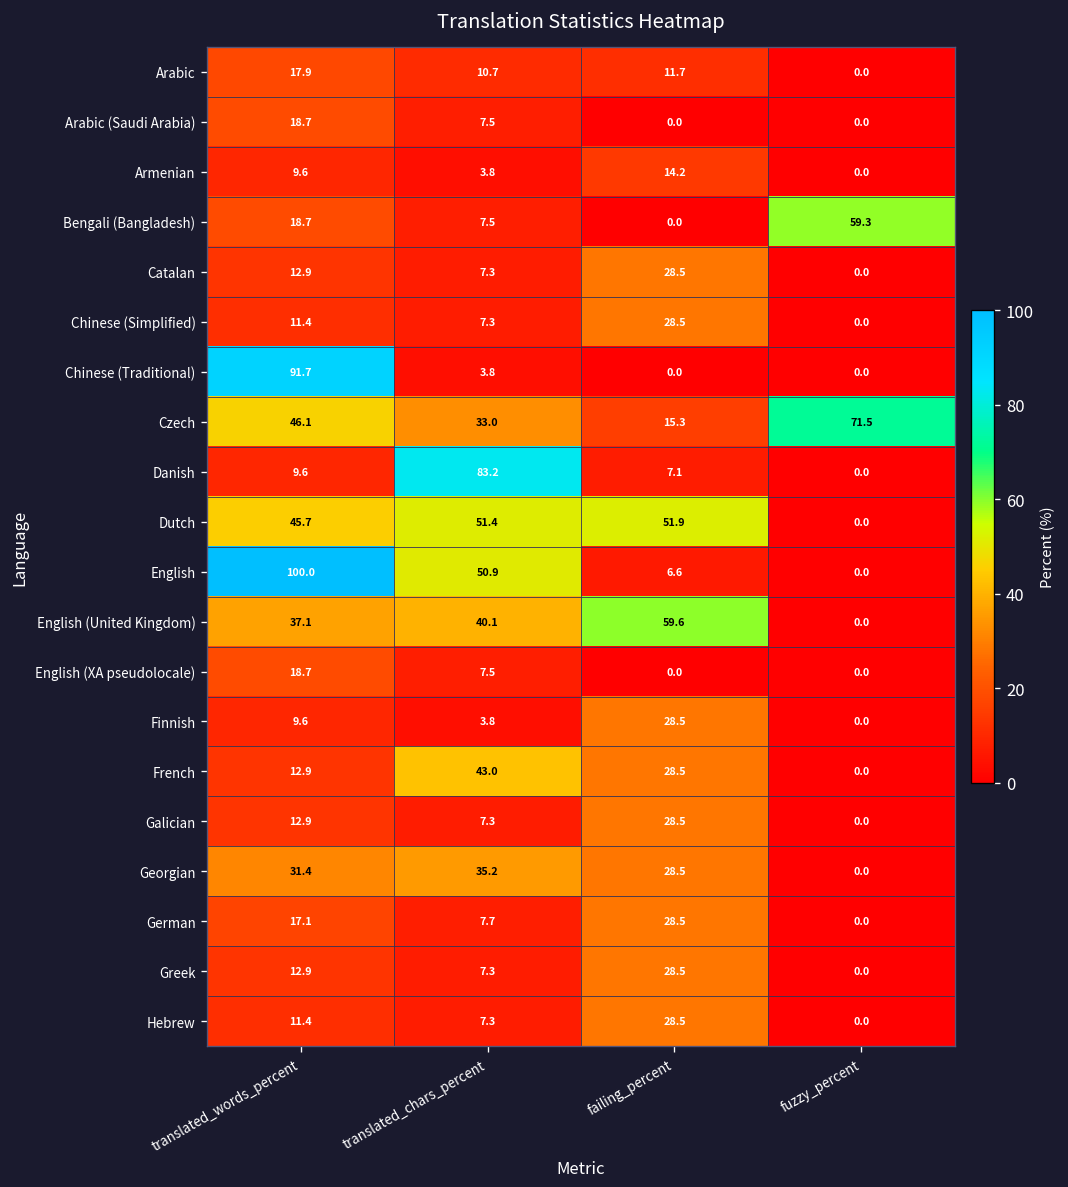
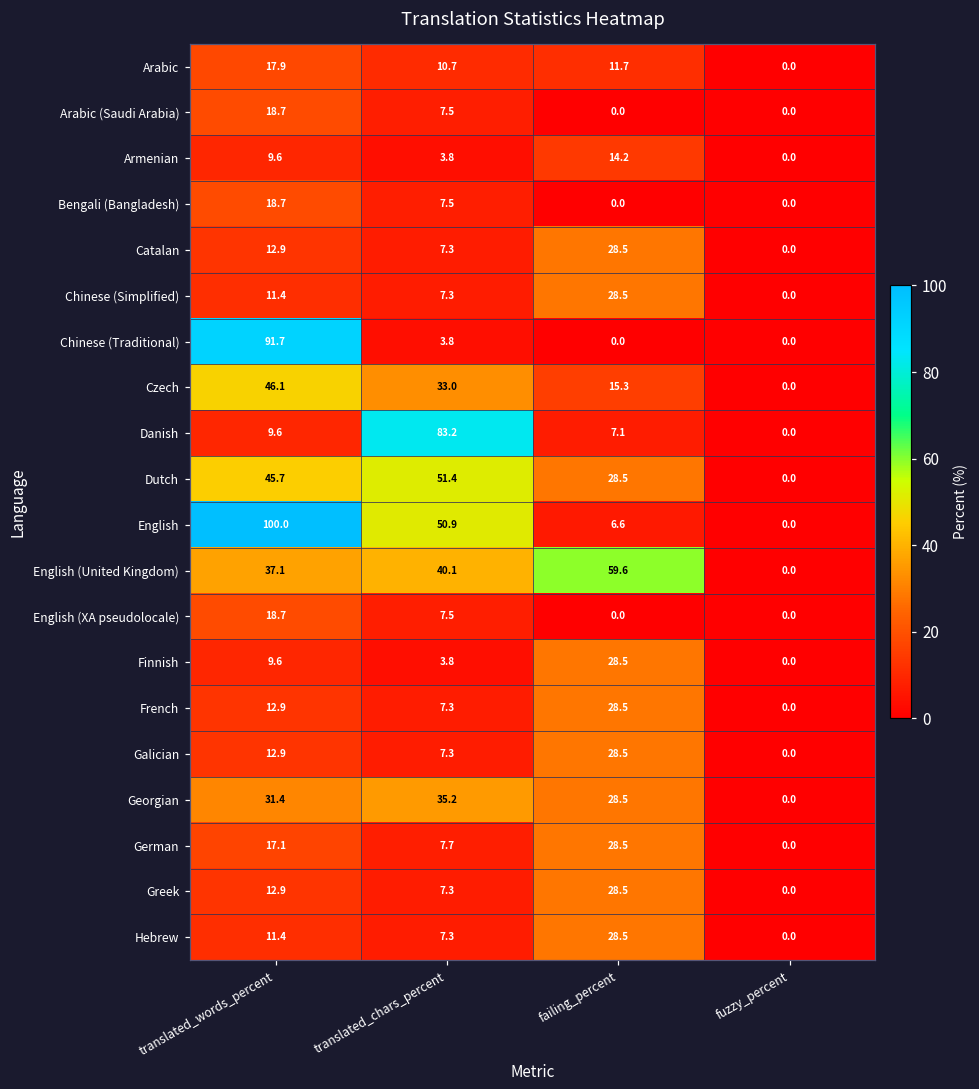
Bengali (Bangladesh), fuzzy_percent: 59.3 -> 0.0
Czech, fuzzy_percent: 71.5 -> 0.0
Dutch, failing_percent: 51.9 -> 28.5
French, translated_chars_percent: 43.0 -> 7.3
